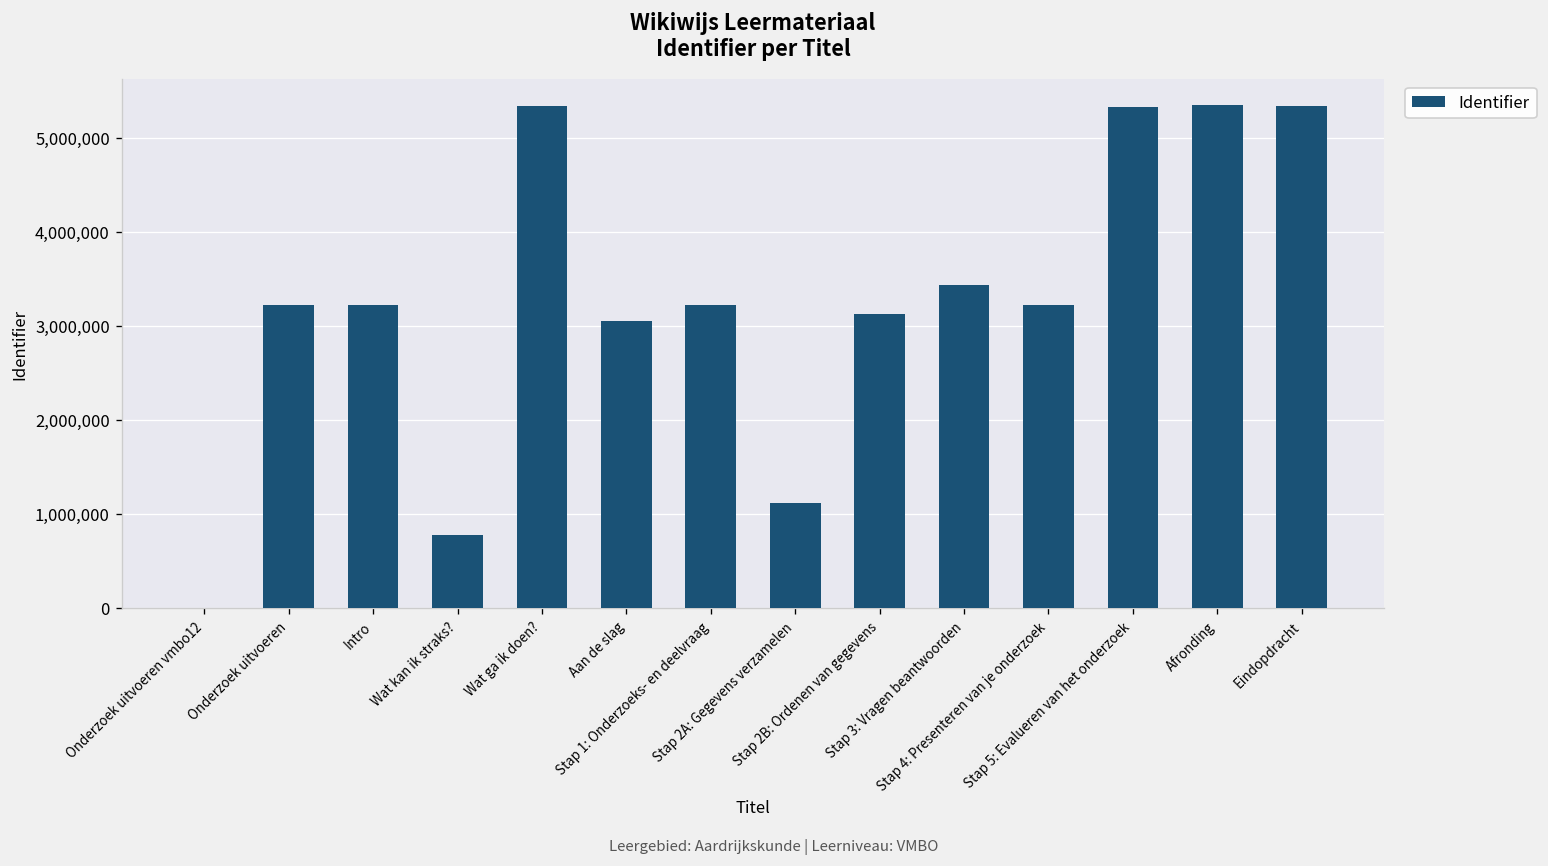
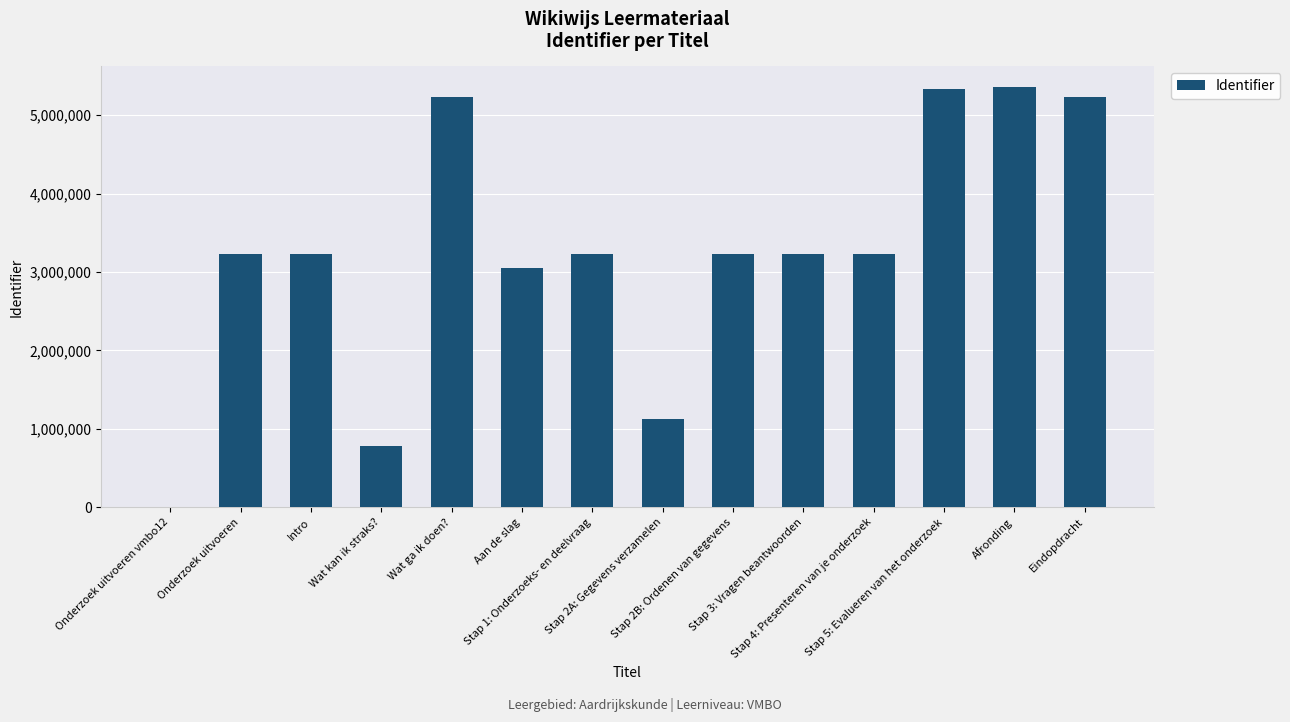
Wat ga ik doen?: 5,300,000 -> 5,200,000
Stap 2B: Ordenen van gegevens: 3,100,000 -> 3,200,000
Stap 3: Vragen beantwoorden: 3,400,000 -> 3,200,000
Eindopdracht: 5,300,000 -> 5,200,000
